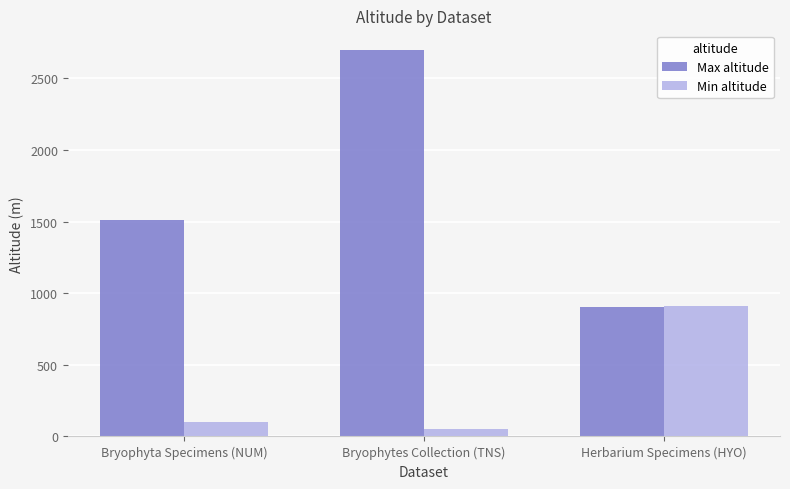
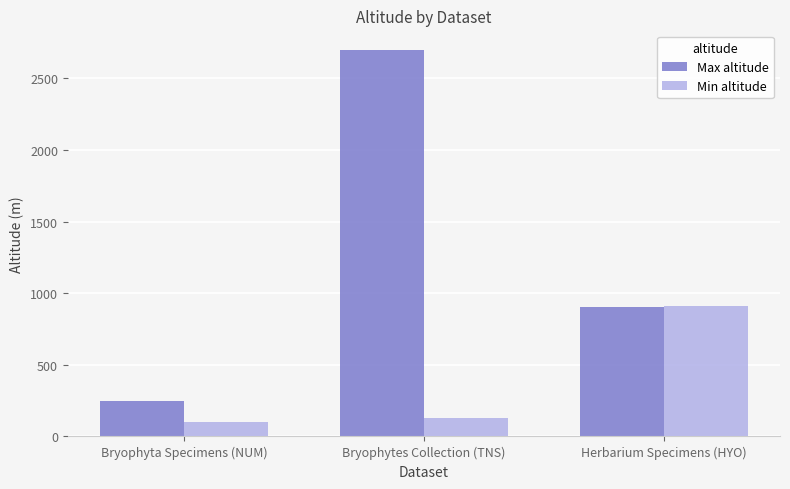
Max altitude, Bryophyta Specimens (NUM): 1510 -> 250
Min altitude, Bryophytes Collection (TNS): 50 -> 130
